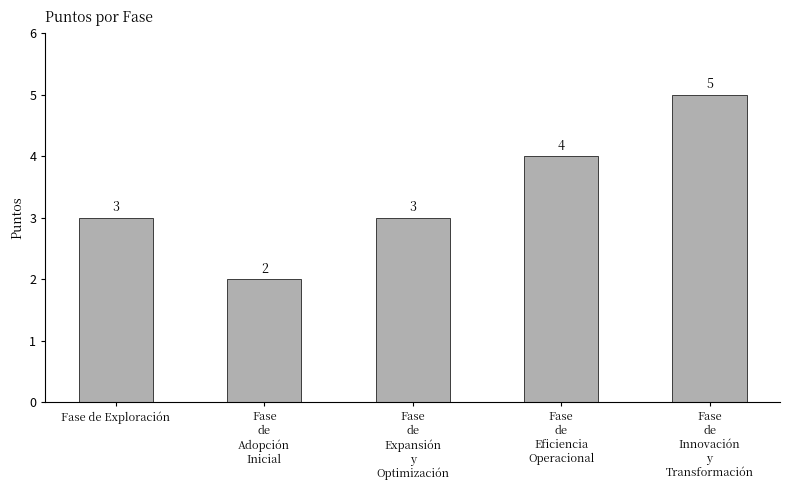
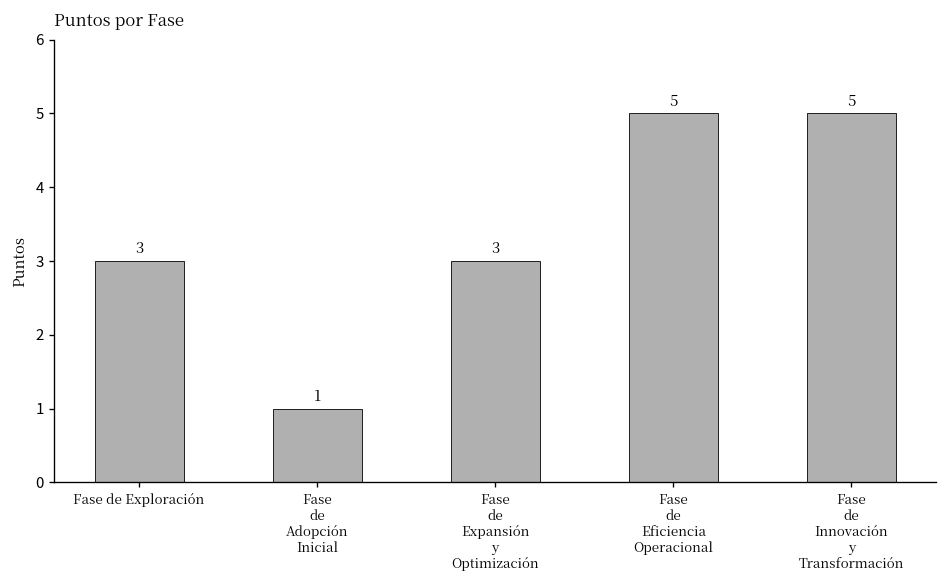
Fase de Adopción Inicial: 2 -> 1
Fase de Eficiencia Operacional: 4 -> 5
